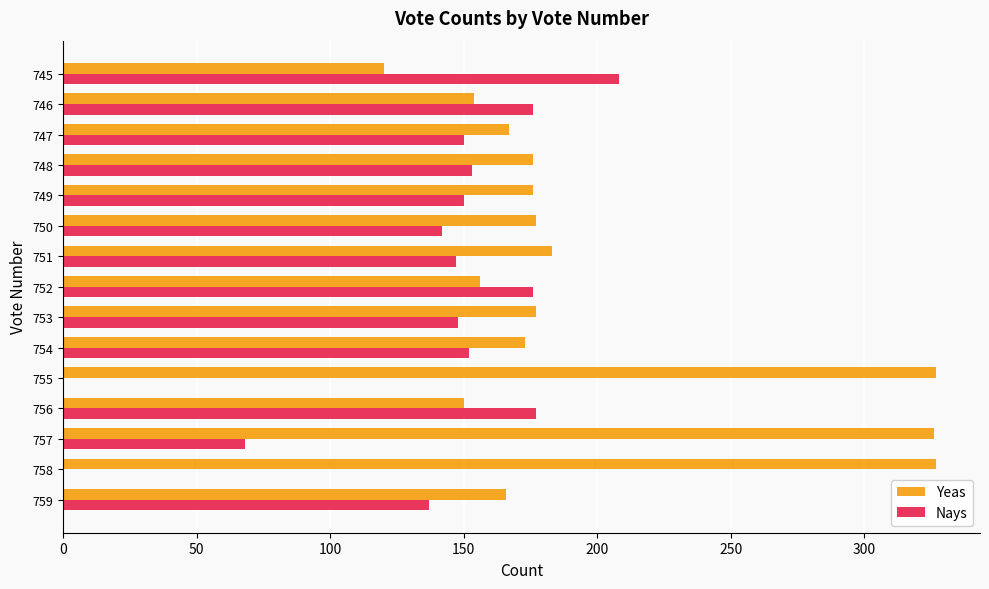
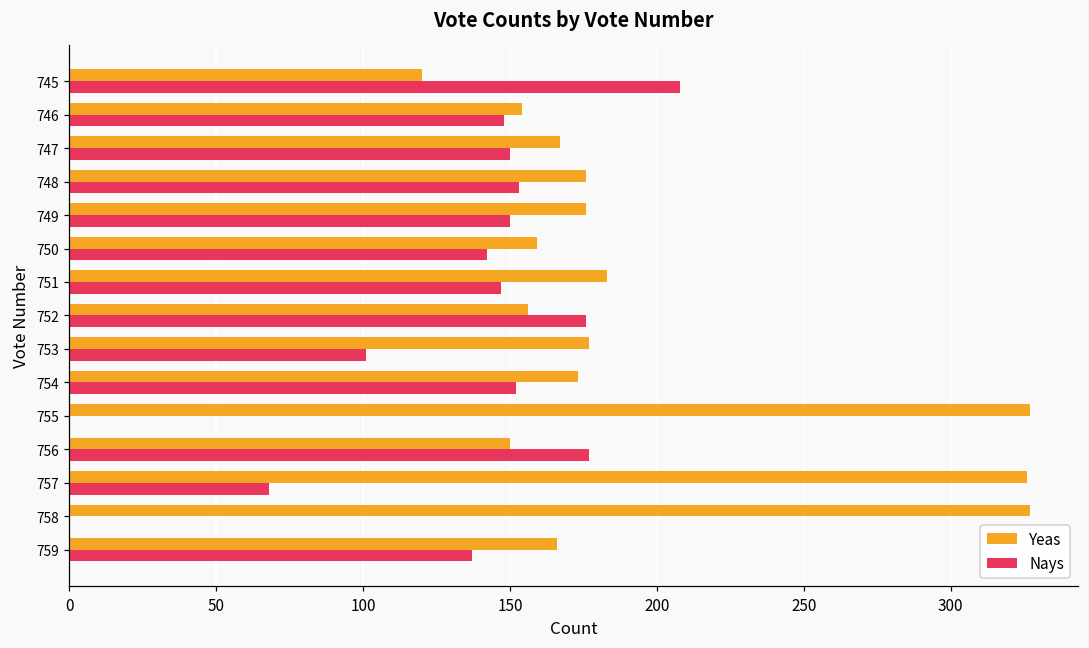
Nays, 746: 176 -> 148
Yeas, 750: 177 -> 159
Nays, 753: 148 -> 101
